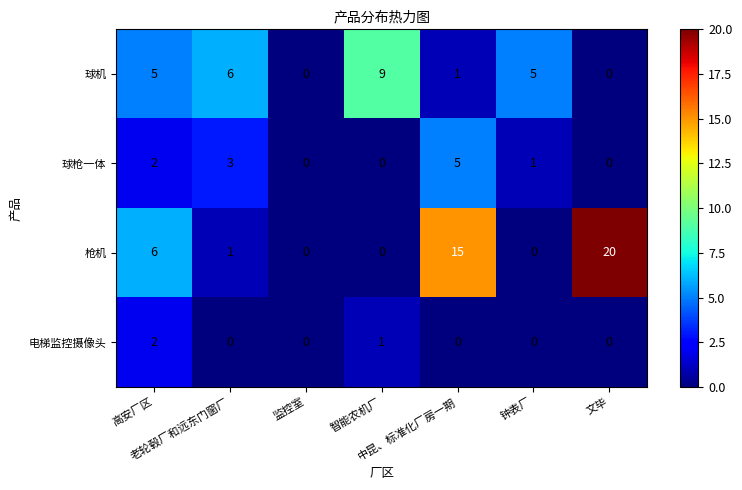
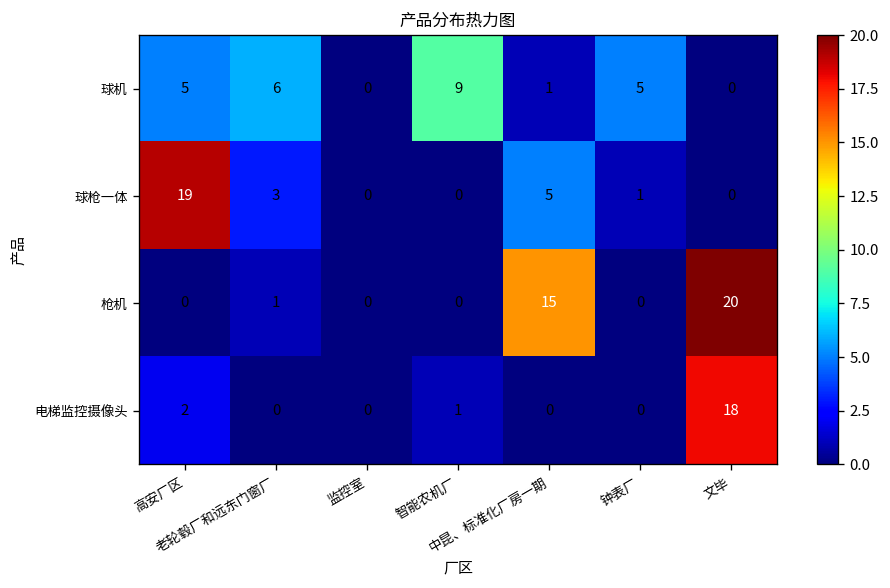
球枪一体, 高安厂区: 2 -> 19
枪机, 高安厂区: 6 -> 0
电梯监控摄像头, 文毕: 0 -> 18
